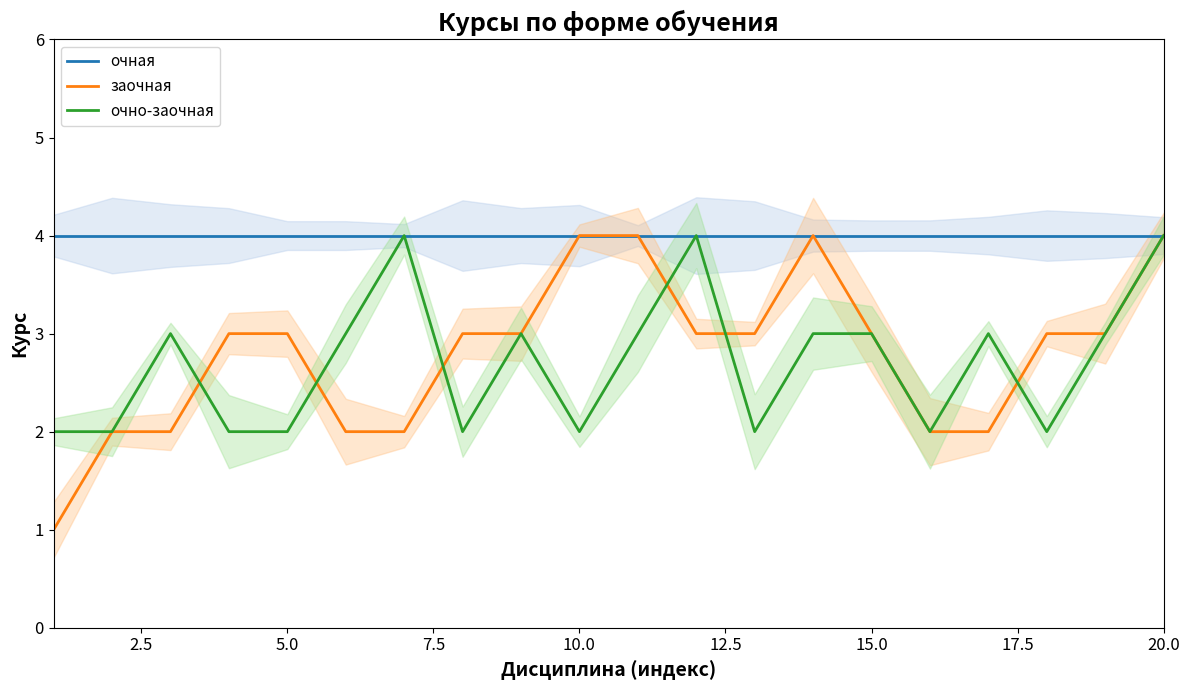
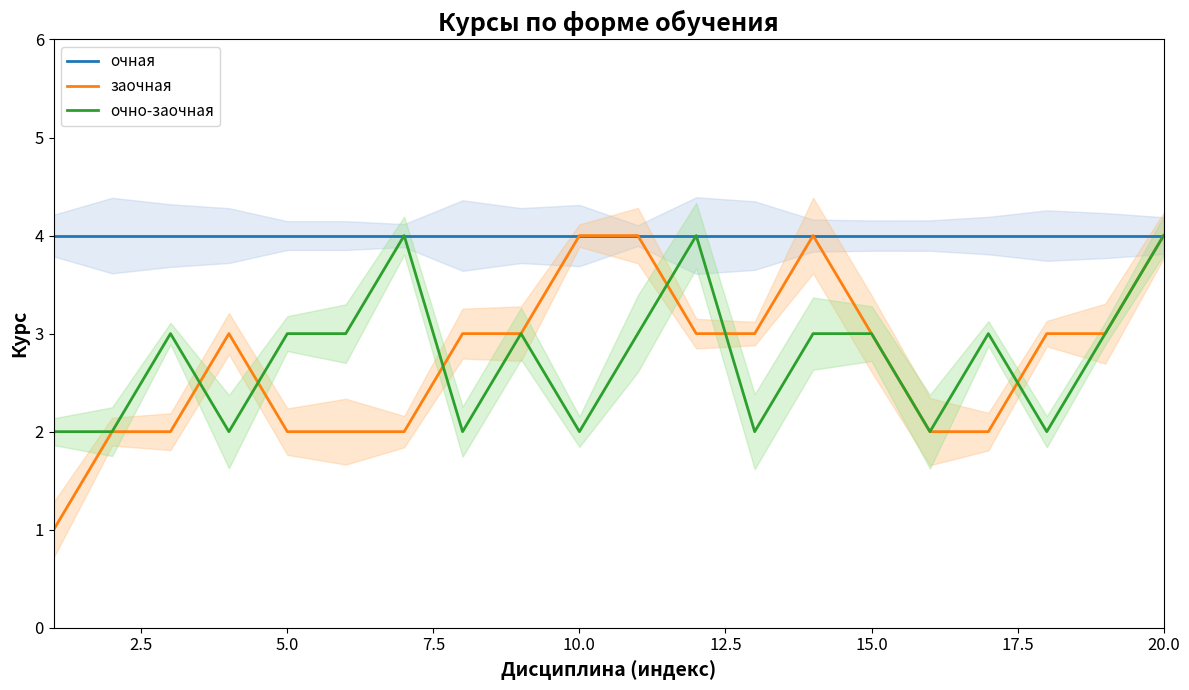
заочная, 5.0: 3 -> 2
очно-заочная, 5.0: 2 -> 3
